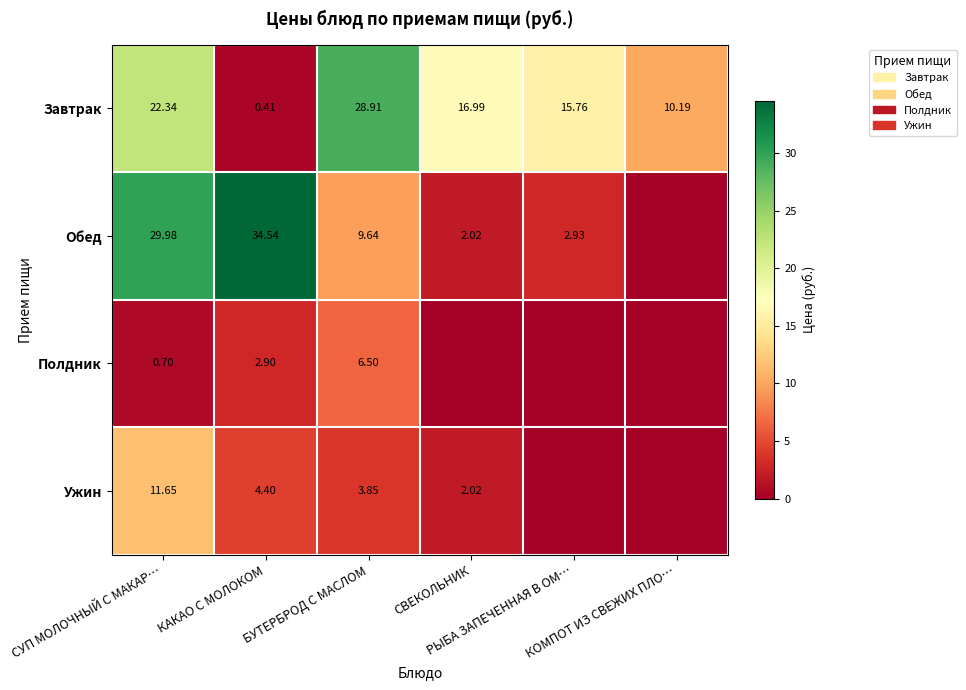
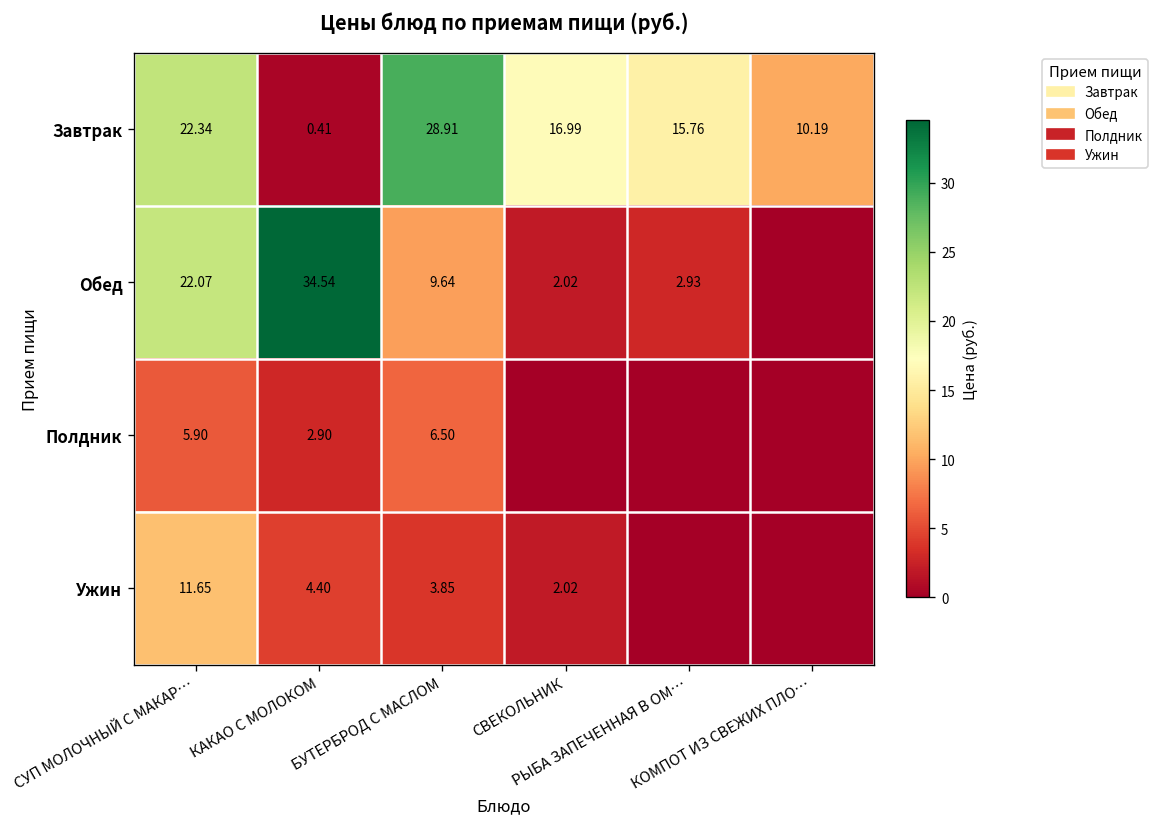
Обед, СУП МОЛОЧНЫЙ С МАКАР…: 29.98 -> 22.07
Полдник, СУП МОЛОЧНЫЙ С МАКАР…: 0.70 -> 5.90
